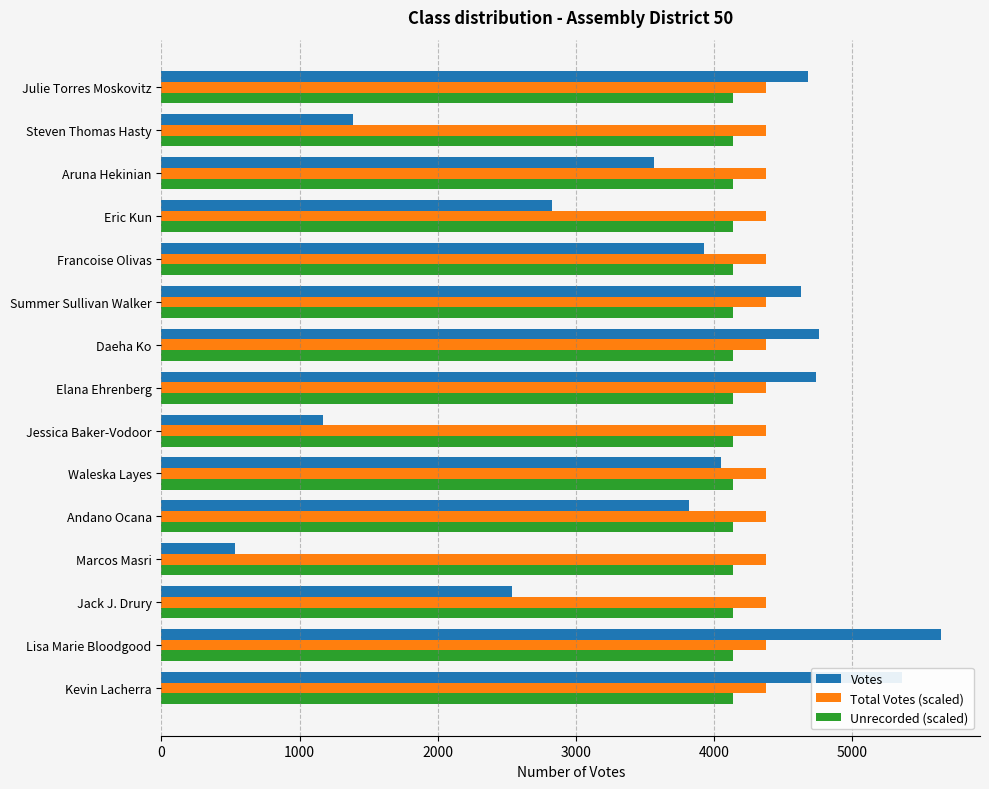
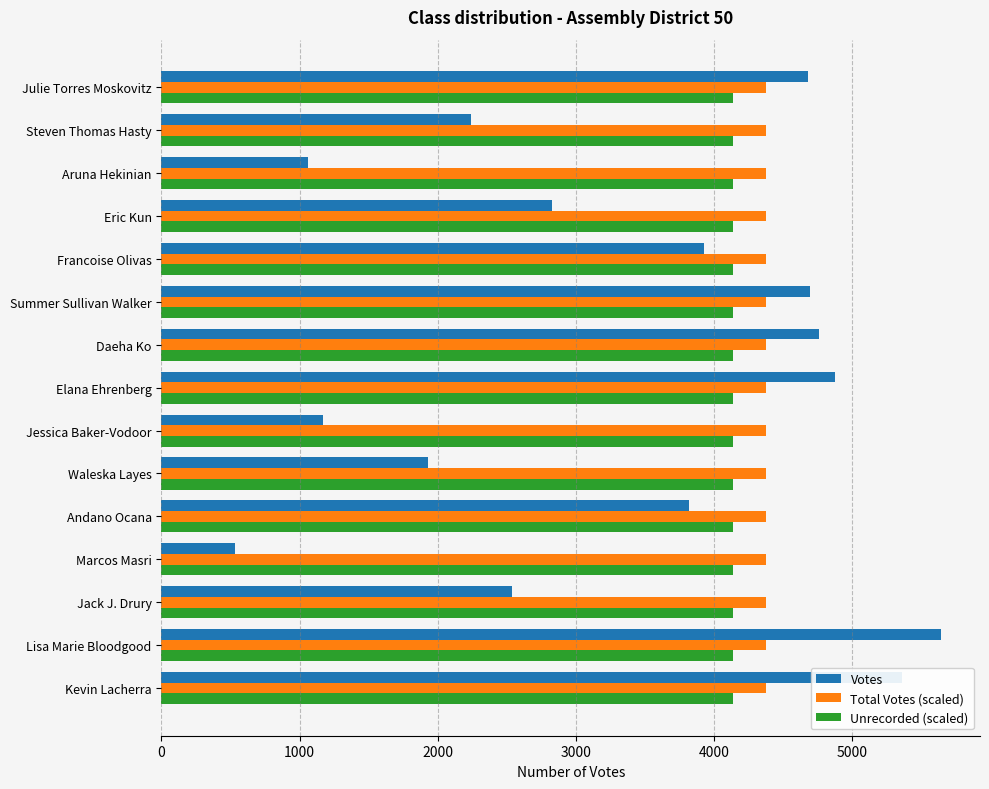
Votes, Steven Thomas Hasty: 1390 -> 2240
Votes, Aruna Hekinian: 3570 -> 1060
Votes, Summer Sullivan Walker: 4630 -> 4700
Votes, Elana Ehrenberg: 4740 -> 4880
Votes, Waleska Layes: 4050 -> 1930
